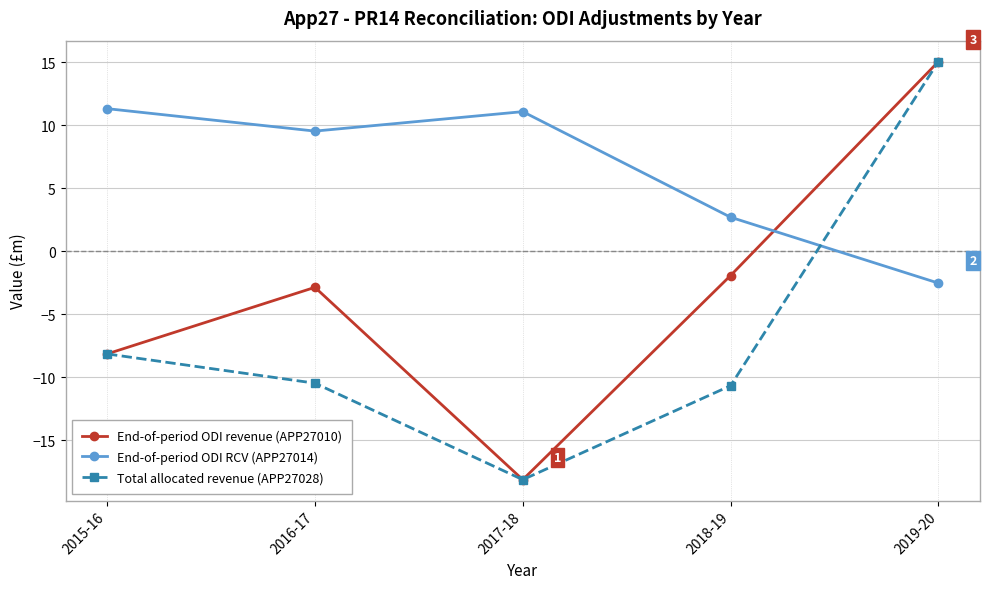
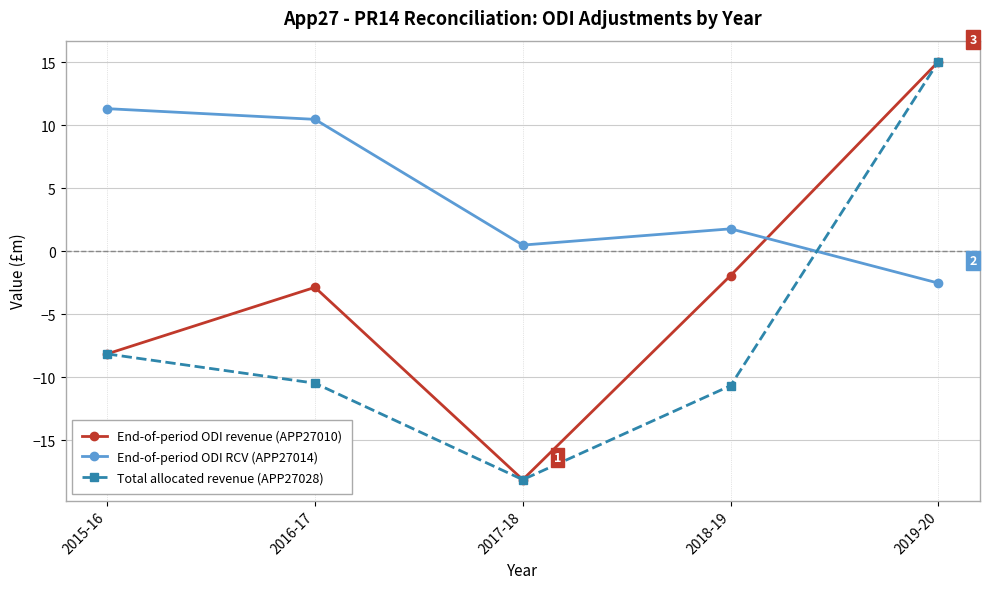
End-of-period ODI RCV (APP27014), 2016-17: 9.5 -> 10.5
End-of-period ODI RCV (APP27014), 2017-18: 11.1 -> 0.5
End-of-period ODI RCV (APP27014), 2018-19: 2.7 -> 1.8
